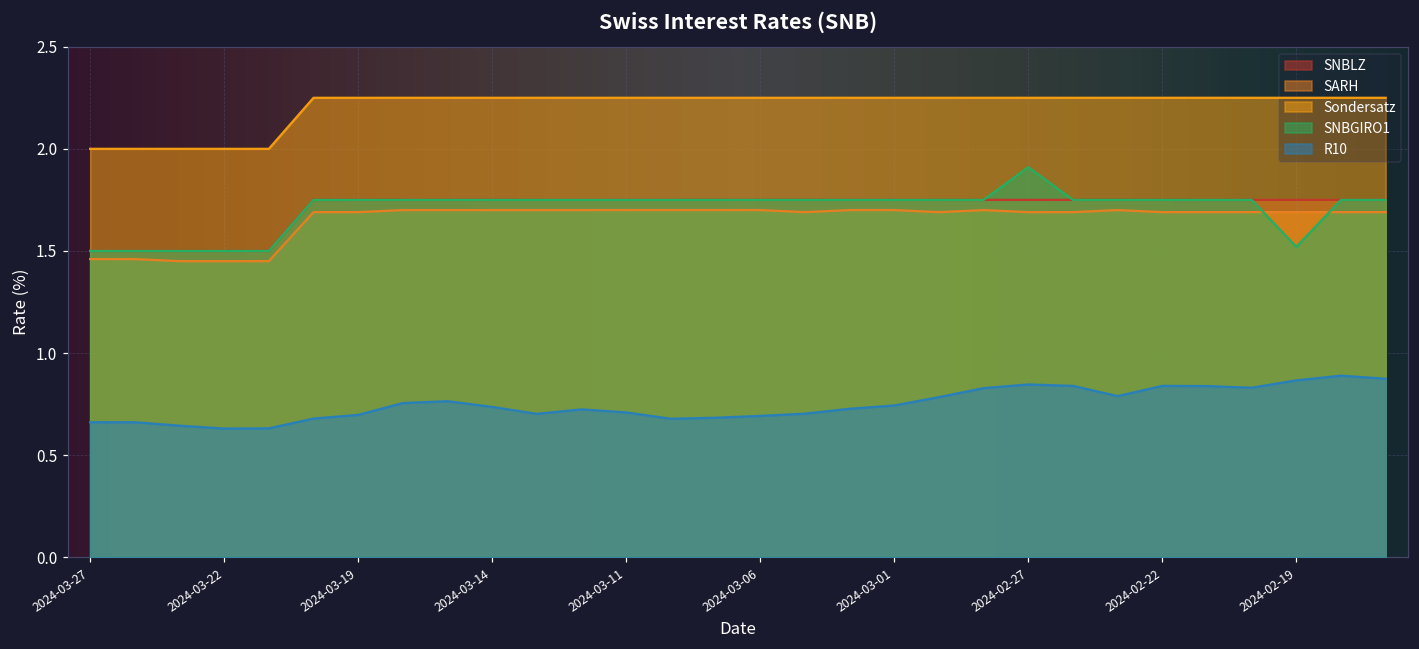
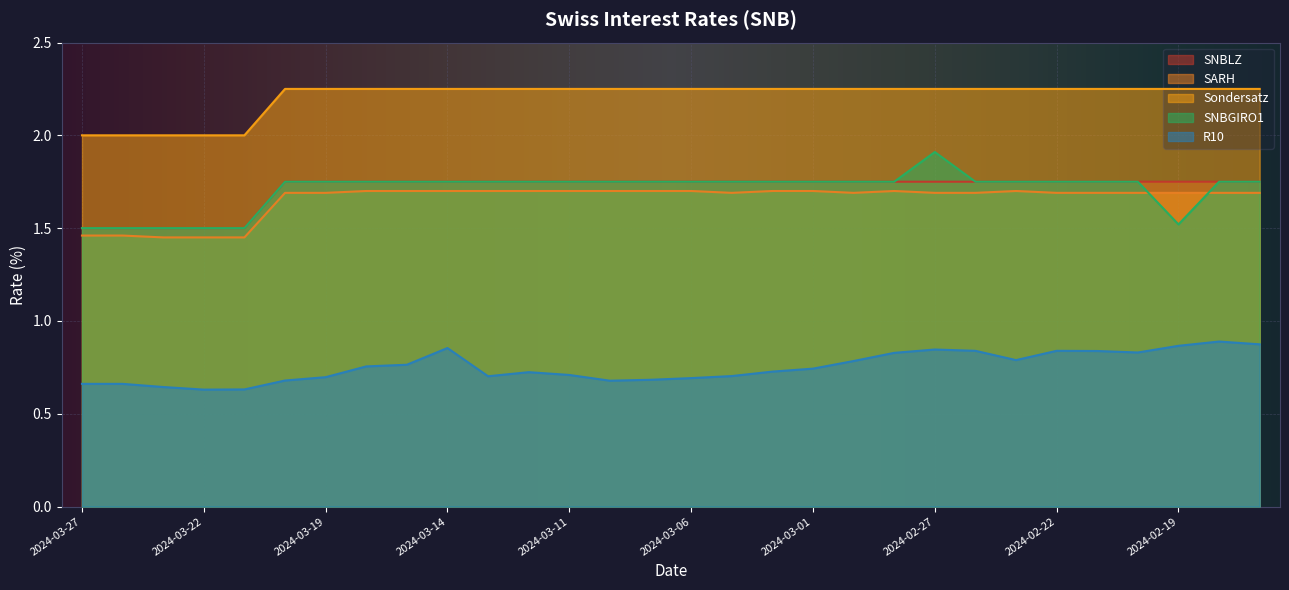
R10, 2024-03-14: 0.74 -> 0.85
